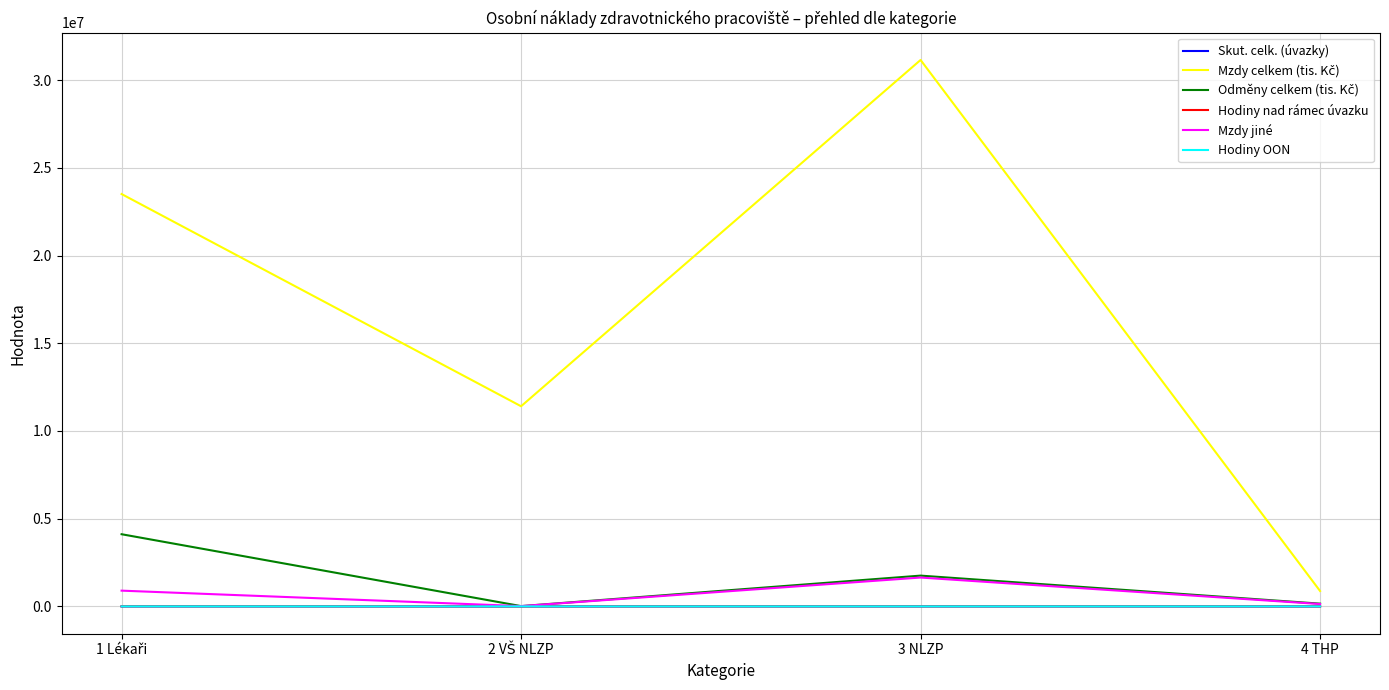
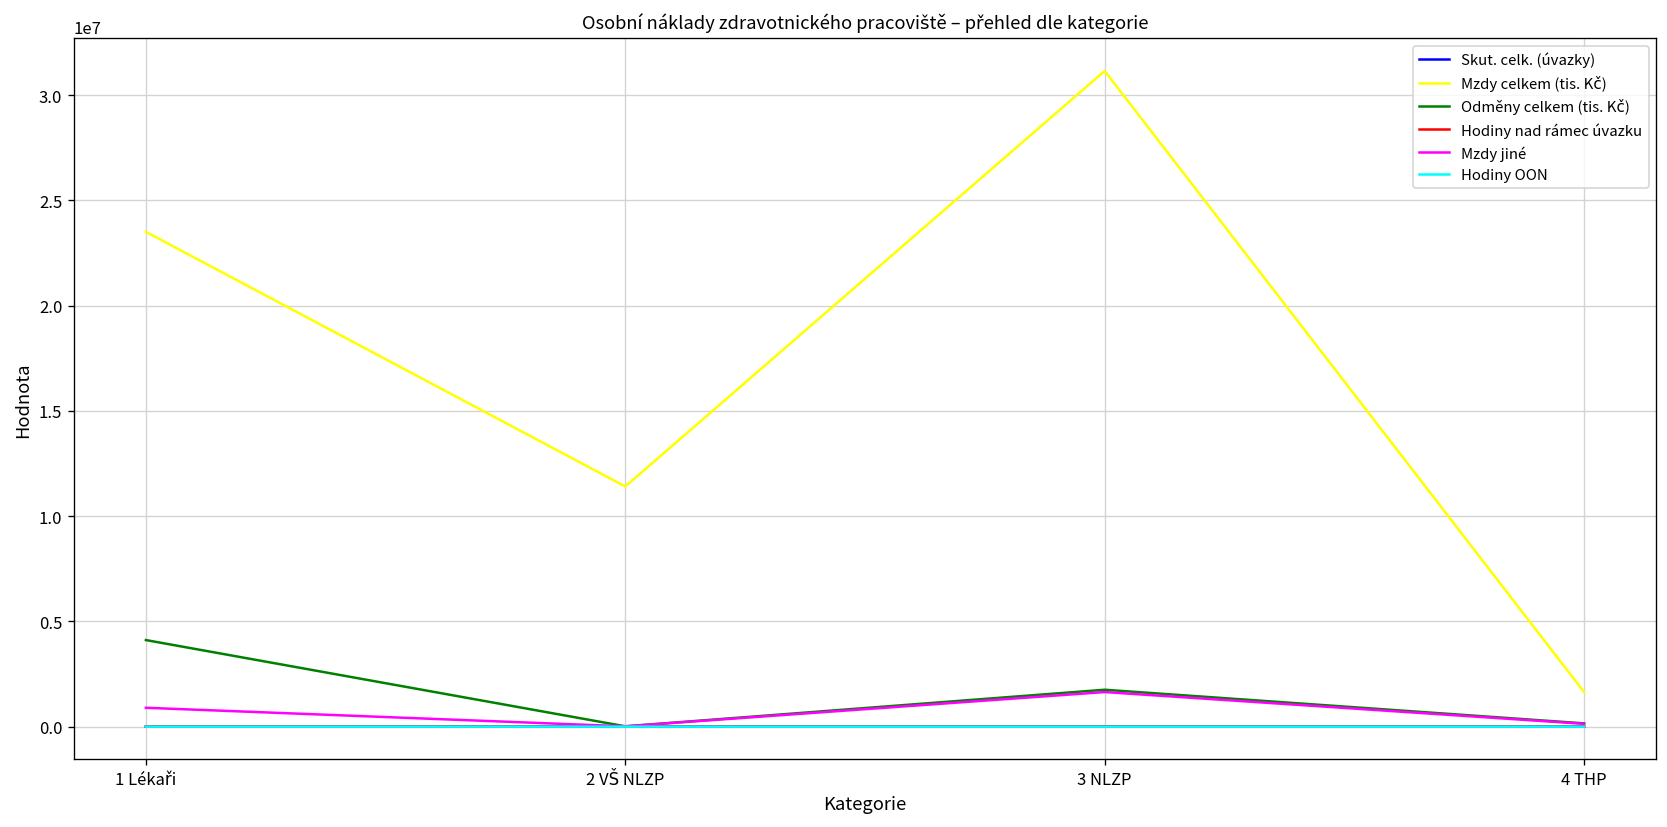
Mzdy celkem (tis. Kč), 4 THP: 900000 -> 1600000
